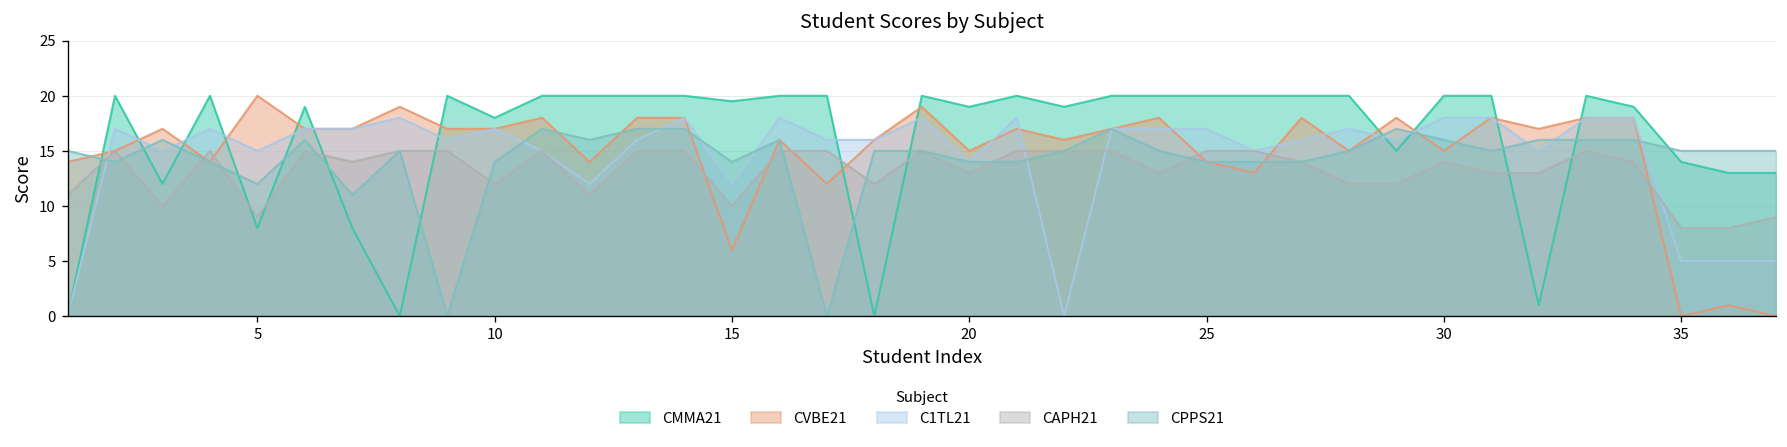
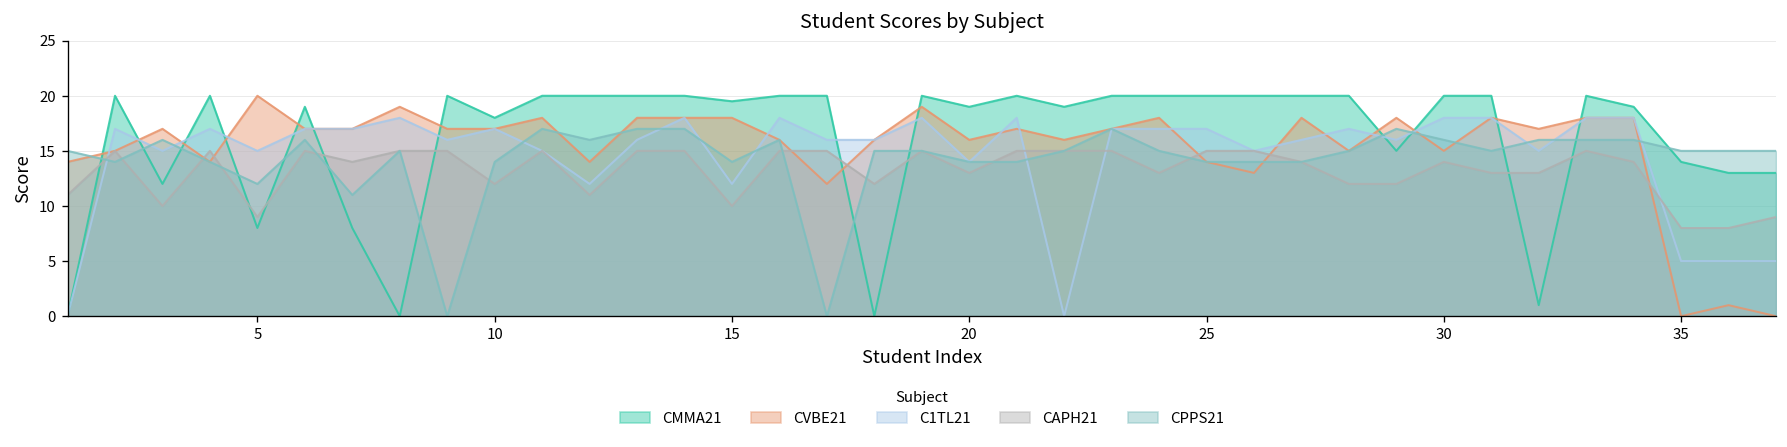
CVBE21, 15: 6 -> 18
CVBE21, 20: 15 -> 16
